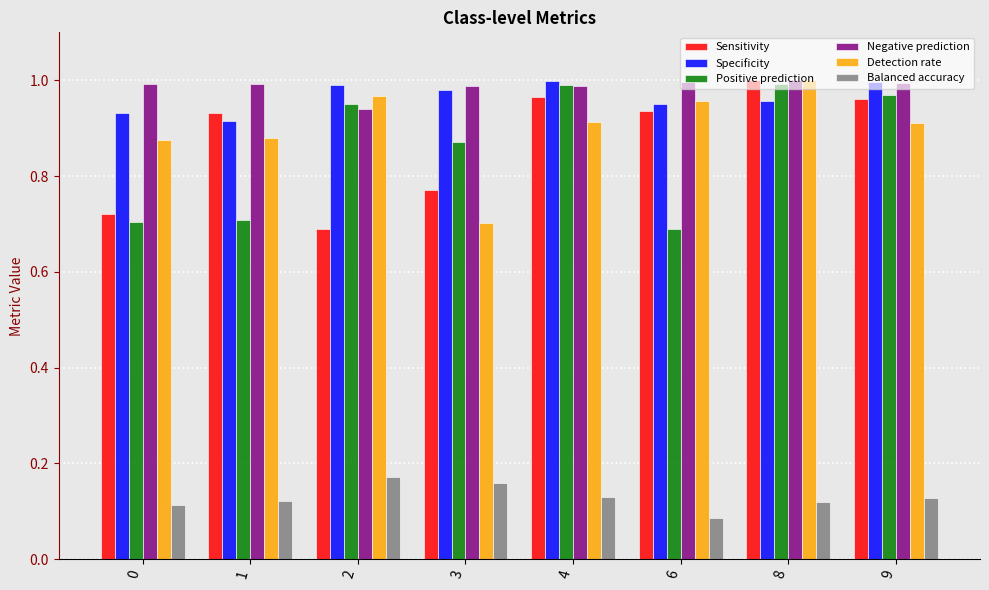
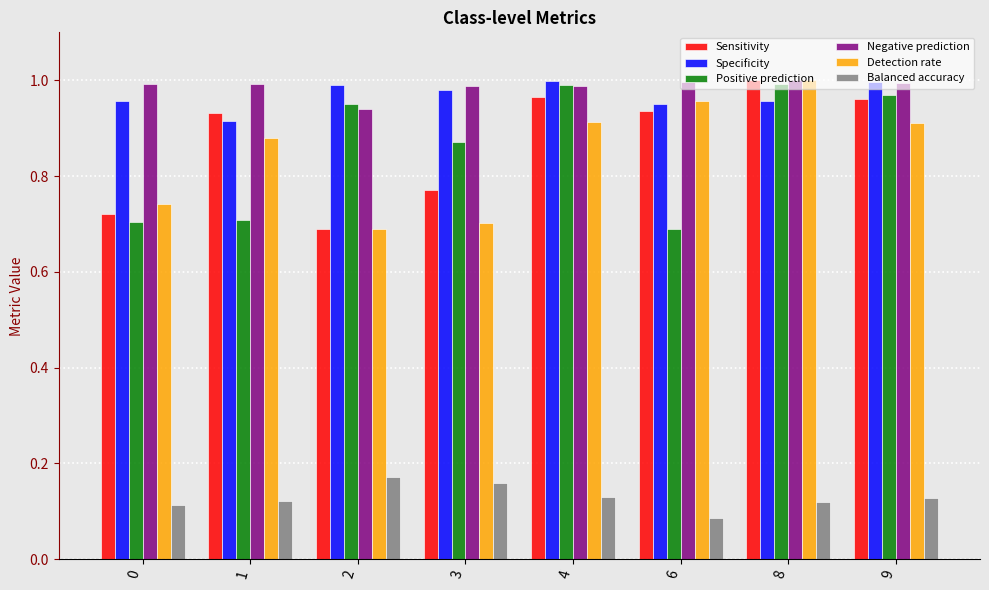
Specificity, 0: 0.93 -> 0.96
Detection rate, 0: 0.88 -> 0.74
Detection rate, 2: 0.97 -> 0.69
